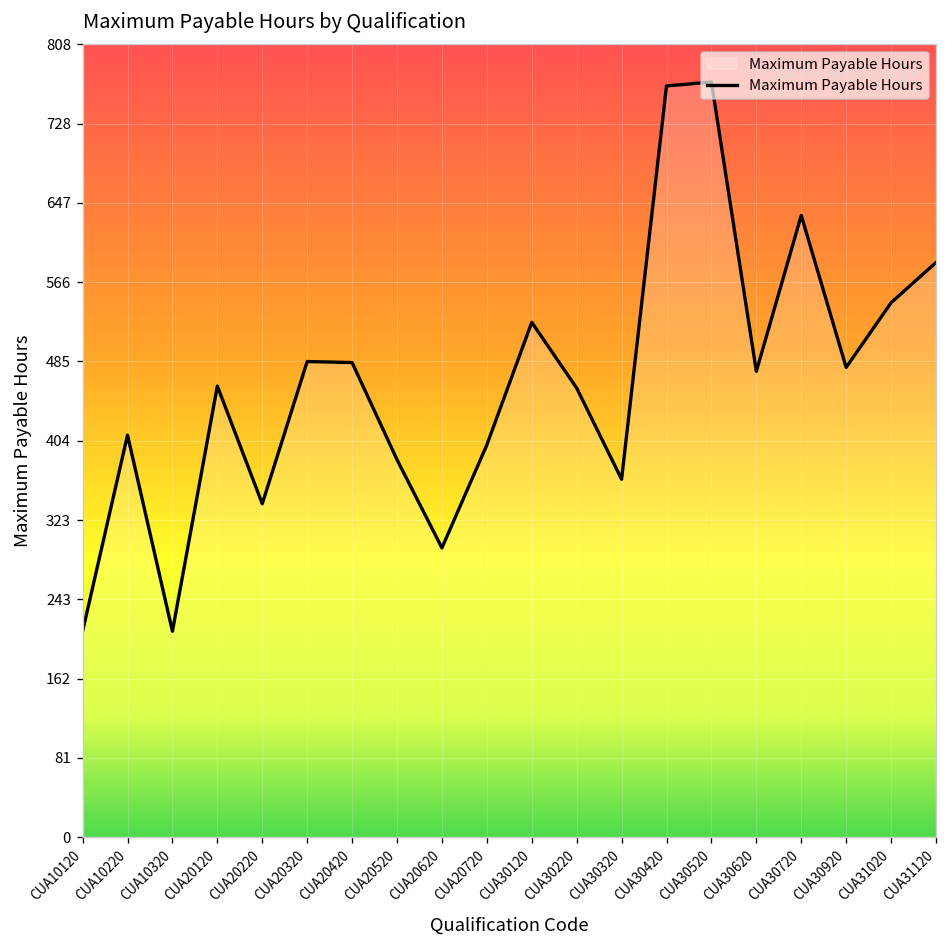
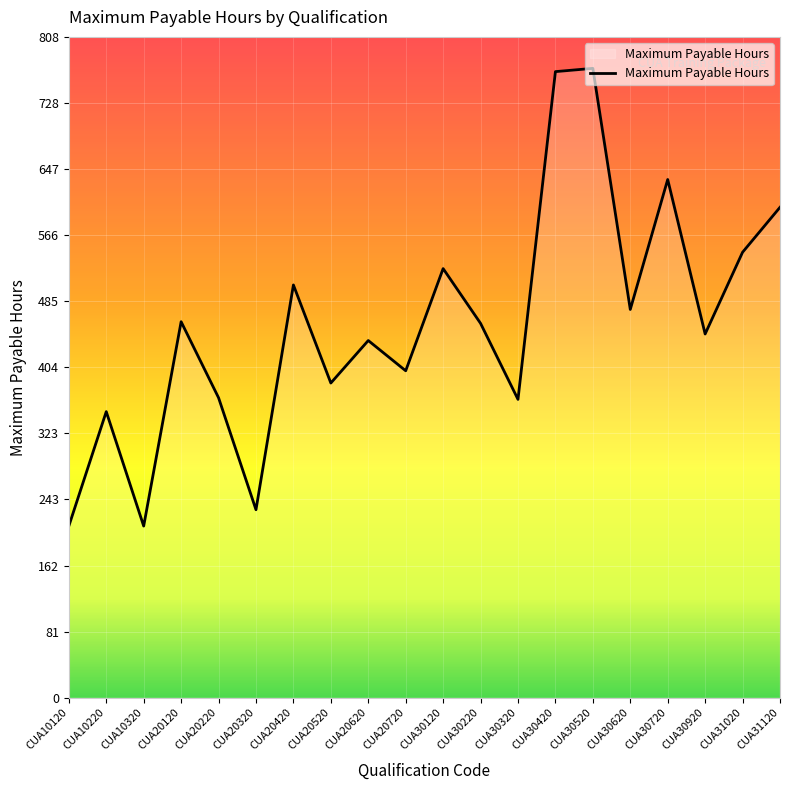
CUA10220: 410 -> 350
CUA20220: 340 -> 370
CUA20320: 490 -> 230
CUA20420: 480 -> 510
CUA20620: 300 -> 440
CUA30920: 480 -> 450
CUA31120: 590 -> 600
